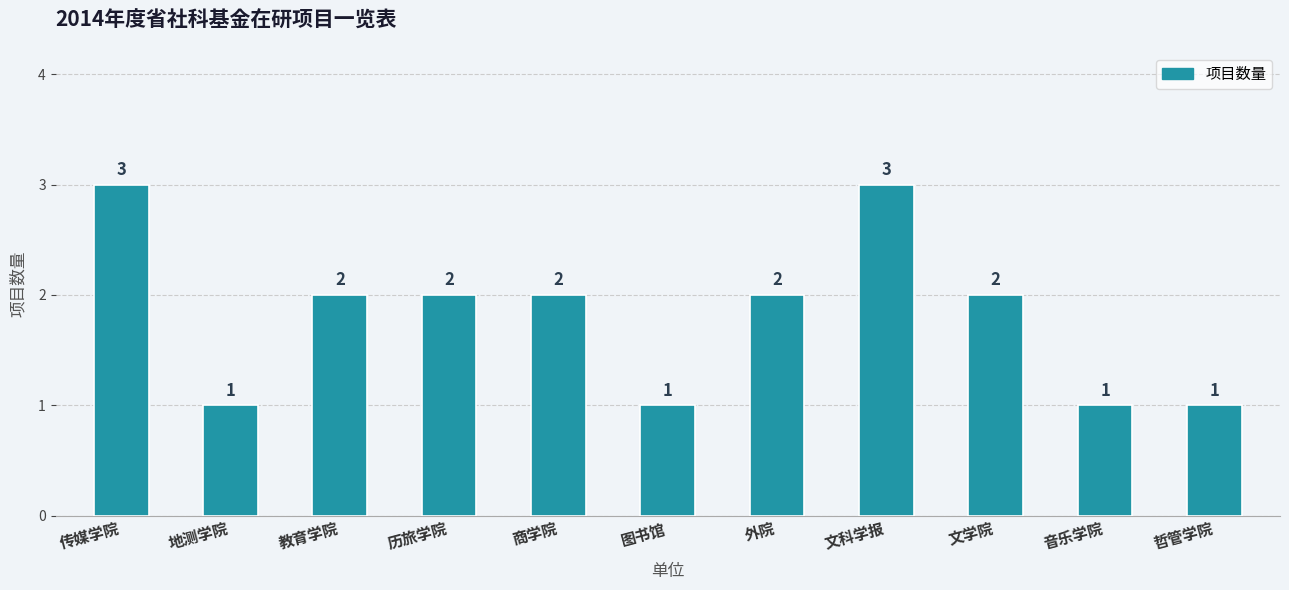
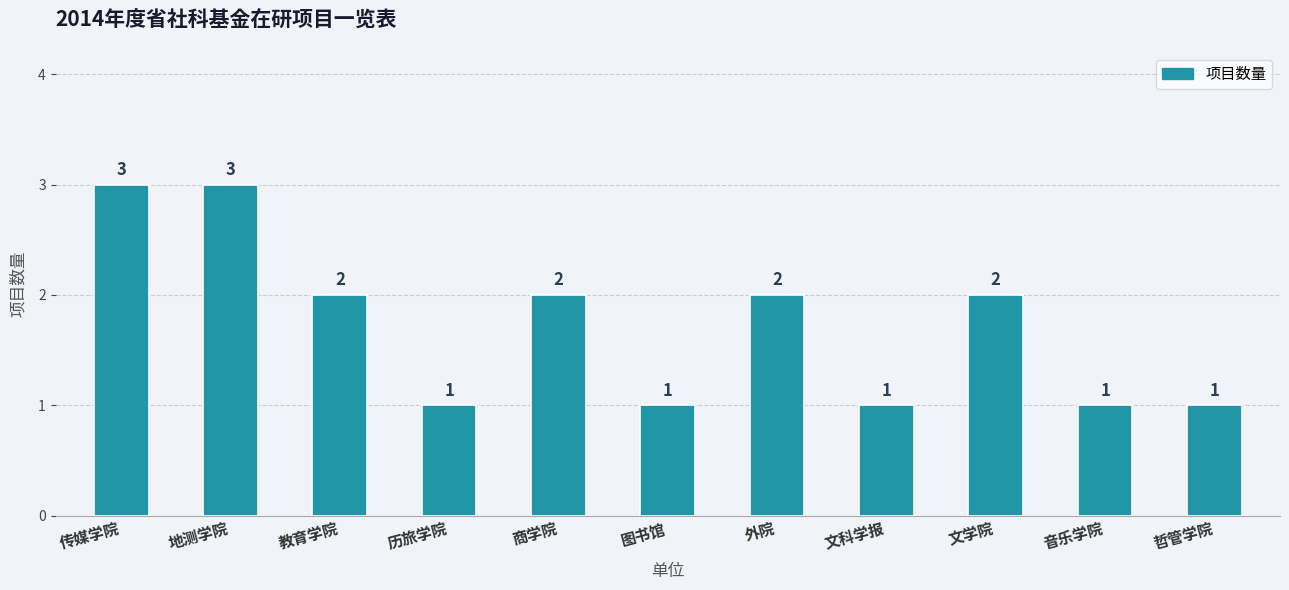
地测学院: 1 -> 3
历旅学院: 2 -> 1
文科学报: 3 -> 1
